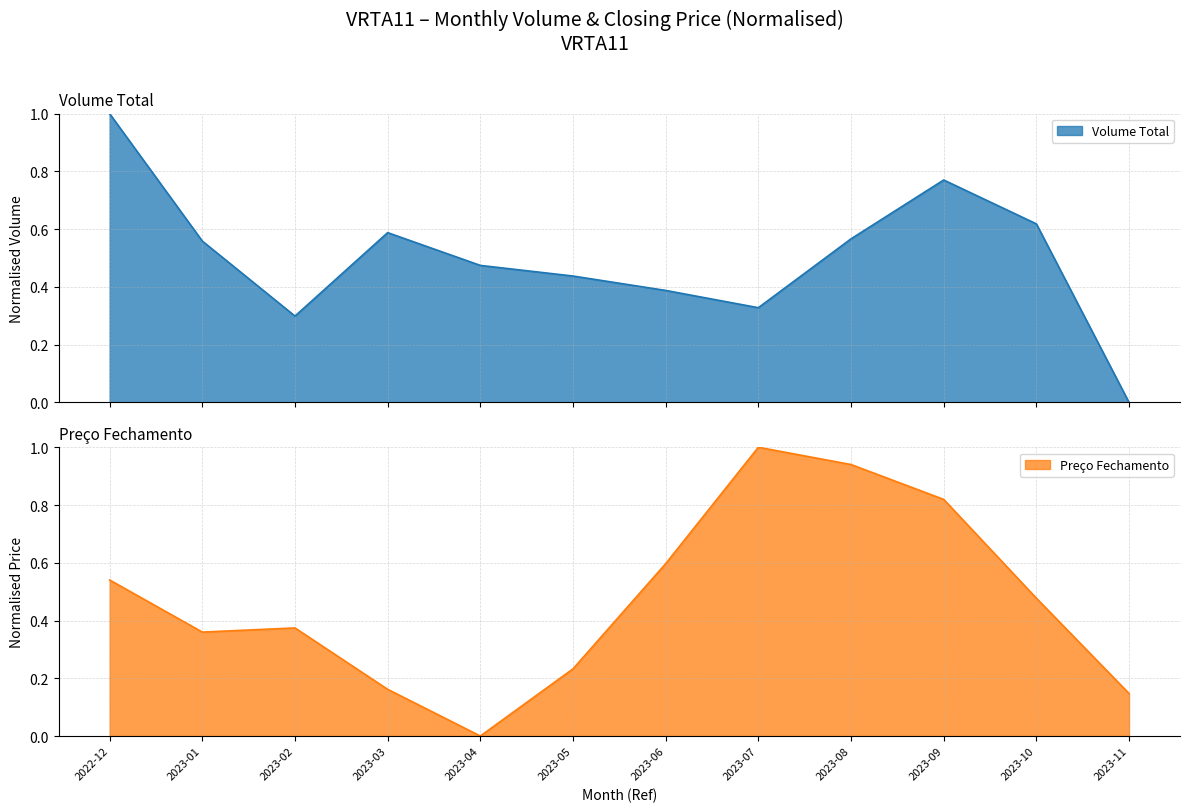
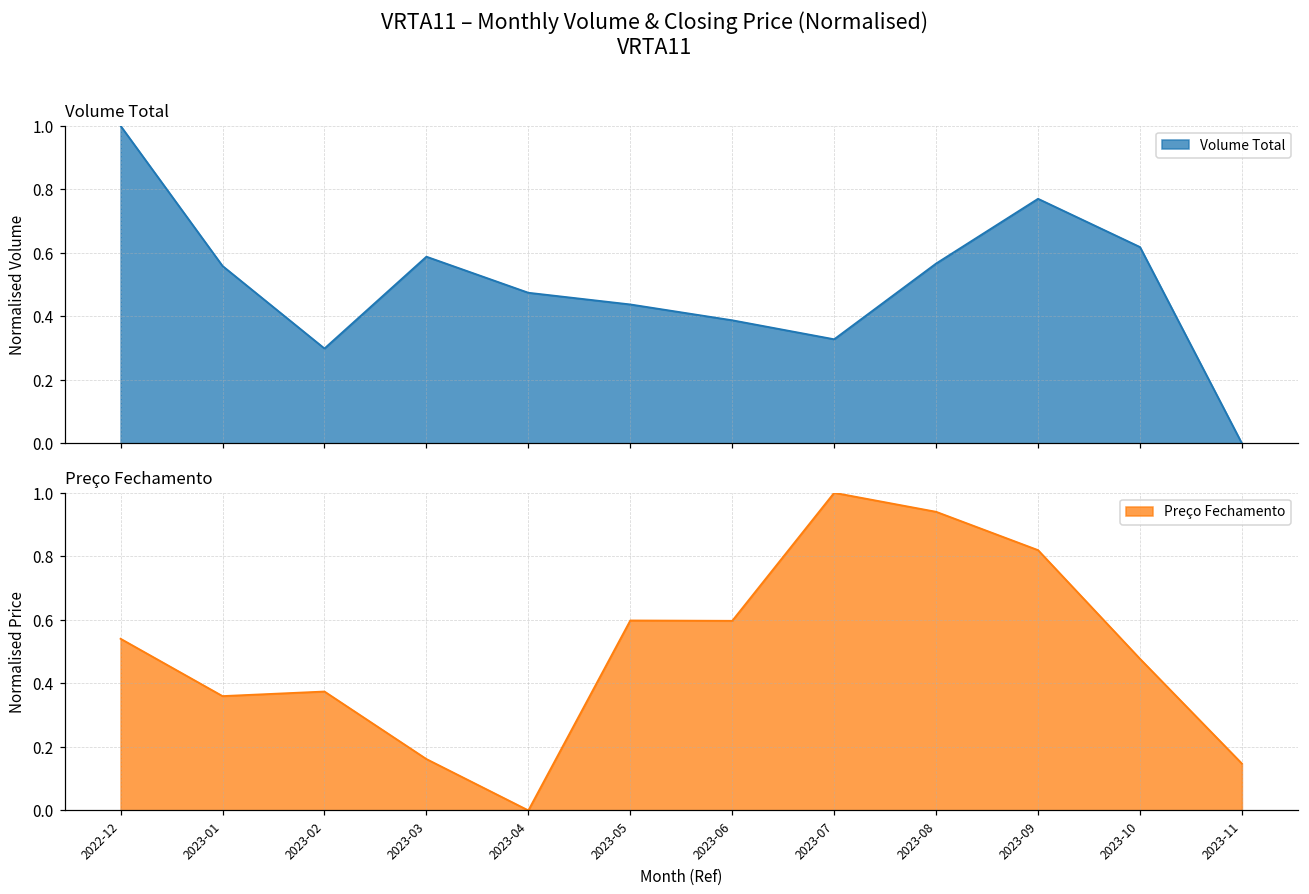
Preço Fechamento, 2023-05: 0.23 -> 0.60
